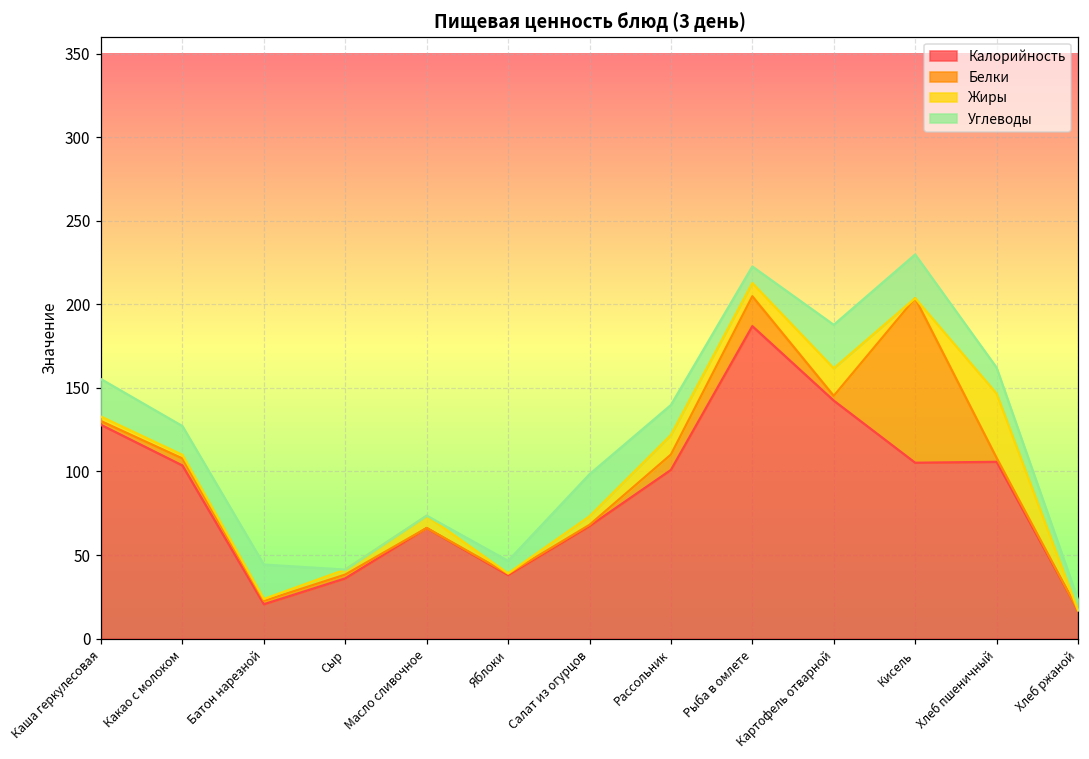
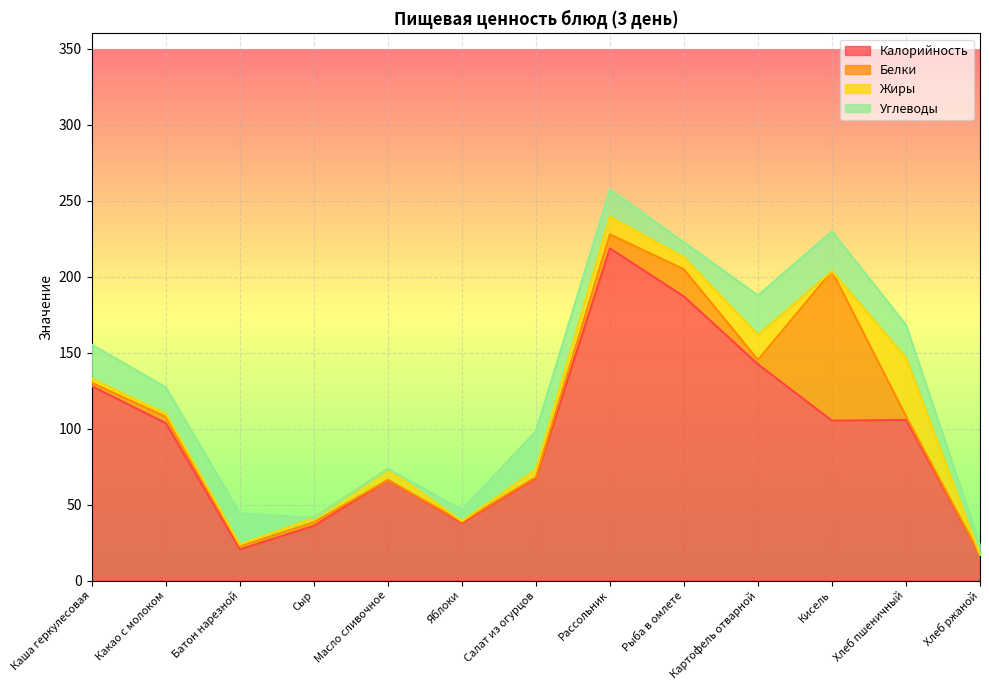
Калорийность, Рассольник: 101 -> 219
Углеводы, Хлеб пшеничный: 16 -> 22
